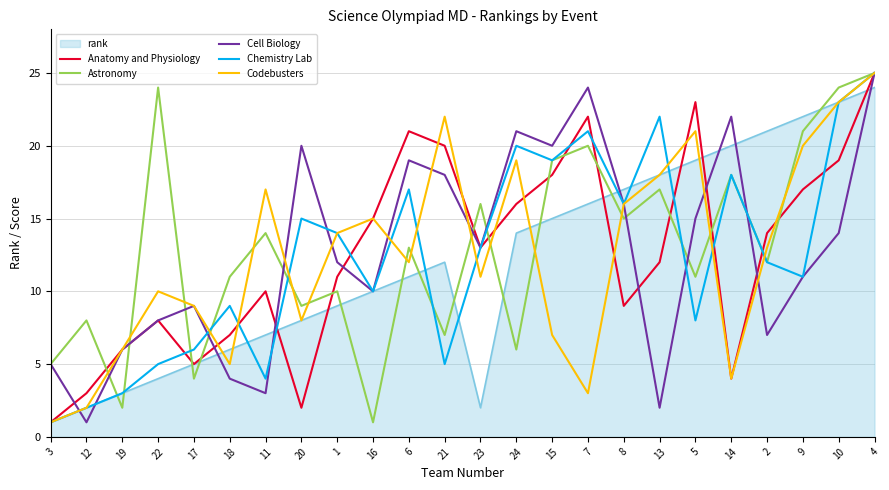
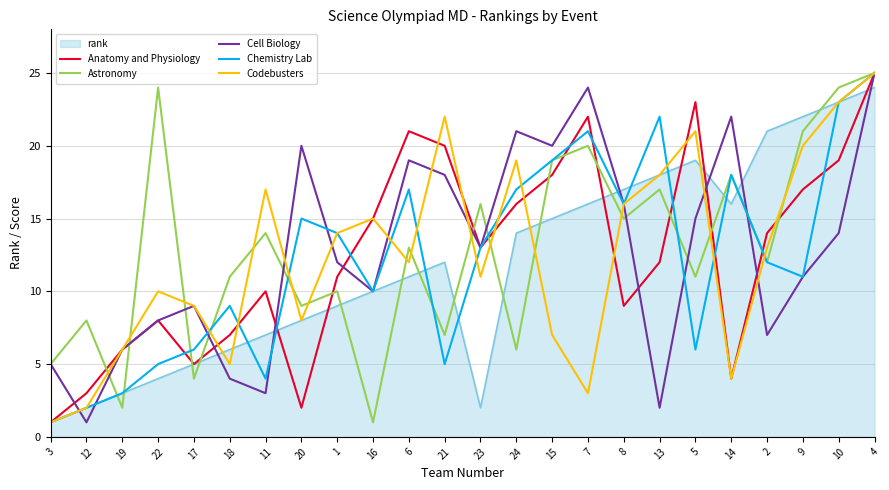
Chemistry Lab, 24: 20 -> 17
Chemistry Lab, 5: 8 -> 6
rank, 14: 20 -> 16
